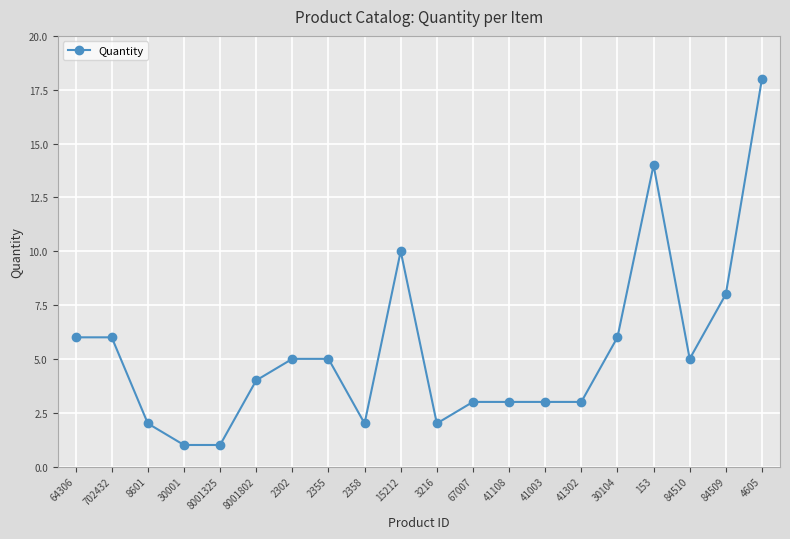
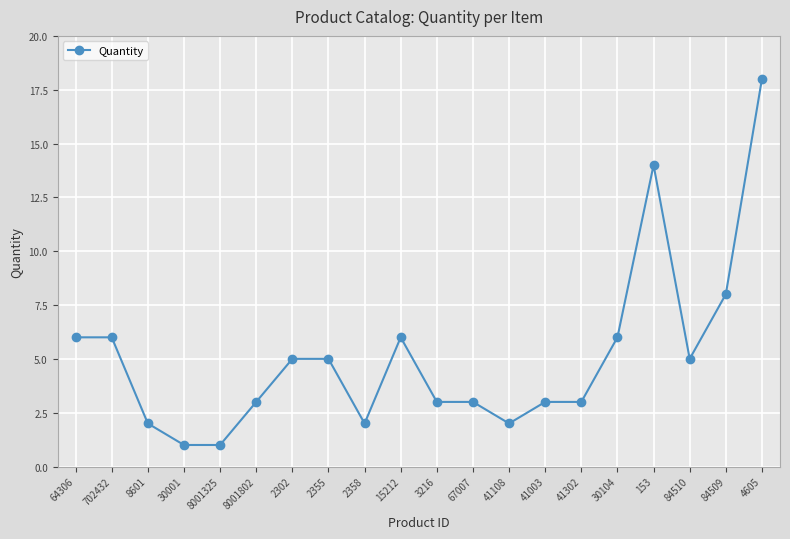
8001802: 4 -> 3
15212: 10 -> 6
3216: 2 -> 3
41108: 3 -> 2
